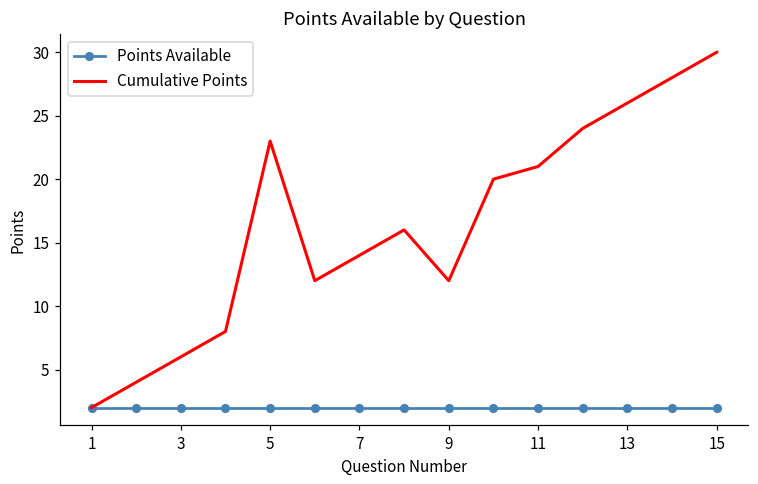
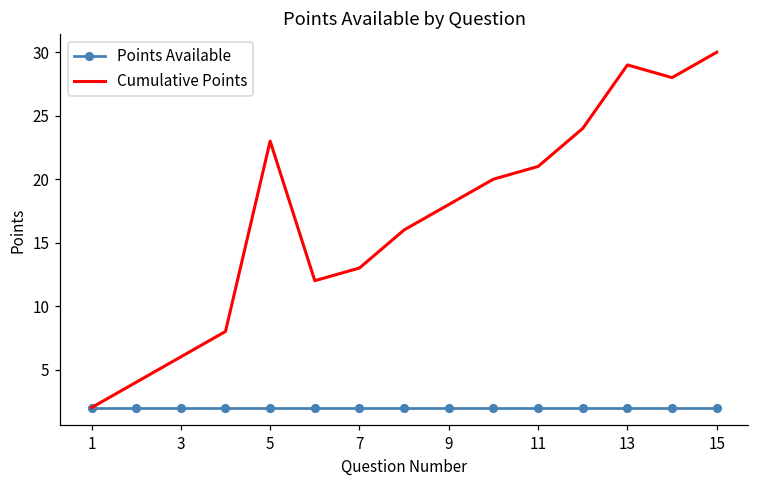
Cumulative Points, 7: 14 -> 13
Cumulative Points, 9: 12 -> 18
Cumulative Points, 13: 26 -> 29
